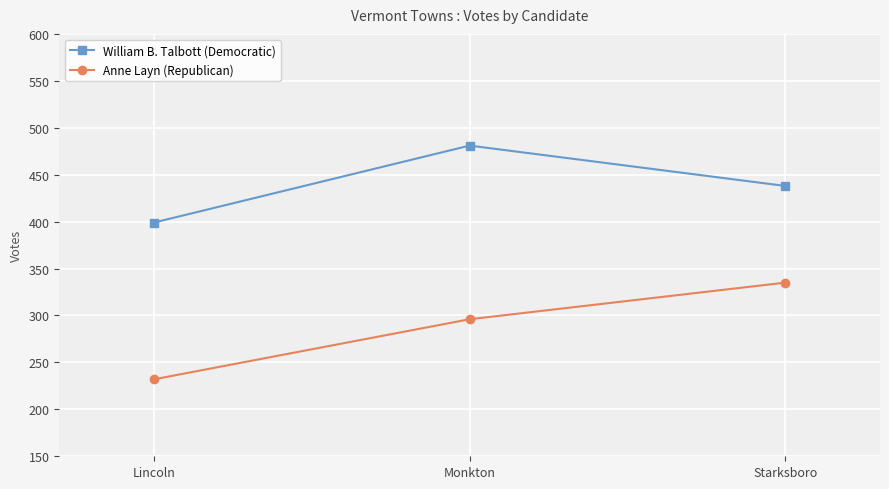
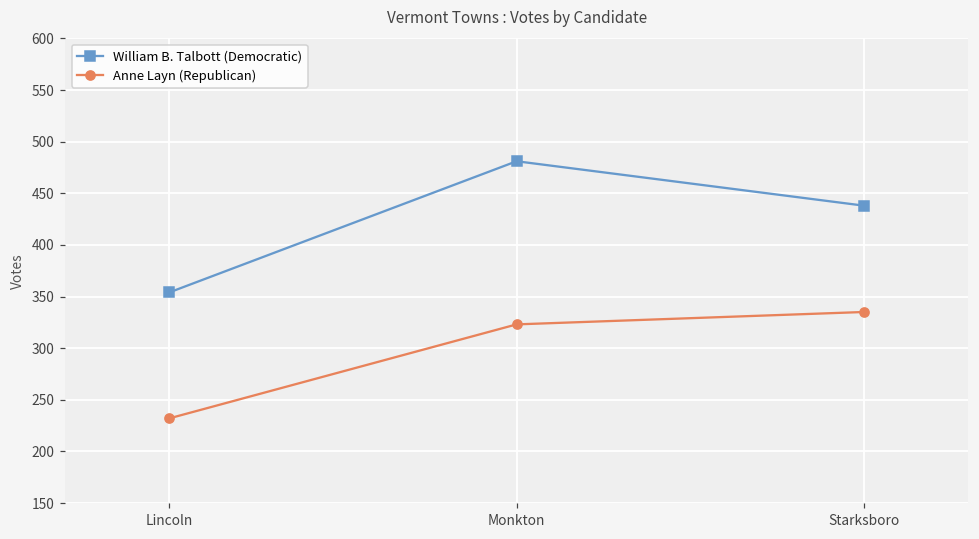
William B. Talbott (Democratic), Lincoln: 400 -> 350
Anne Layn (Republican), Monkton: 300 -> 320
